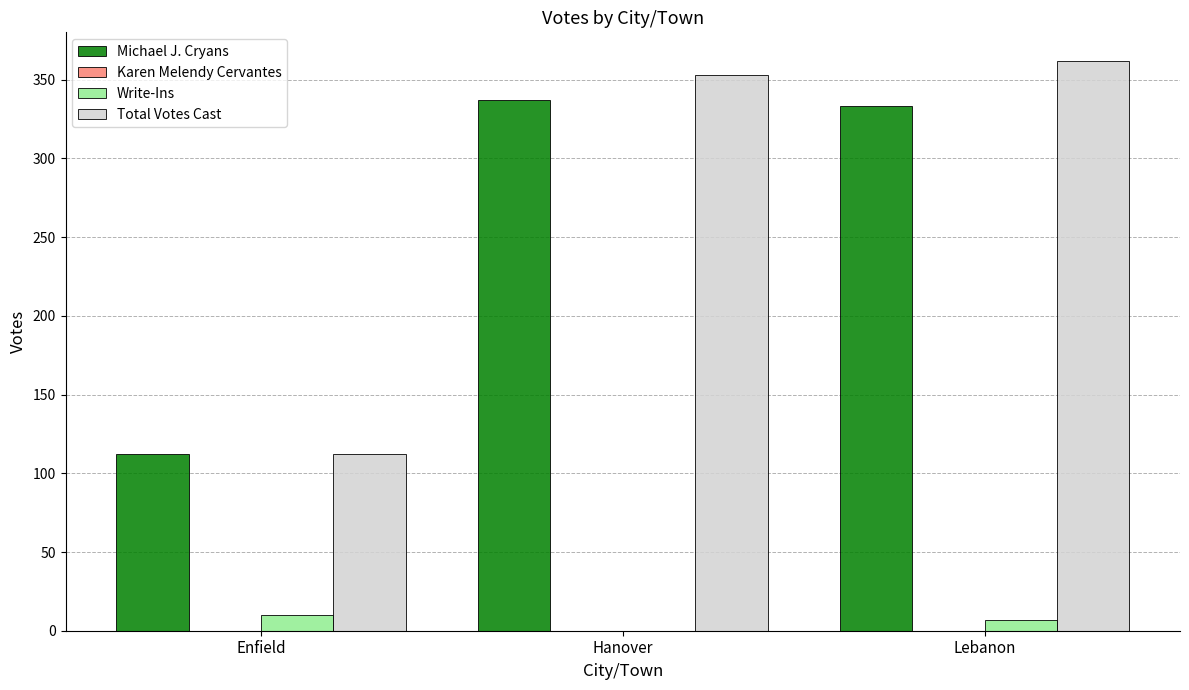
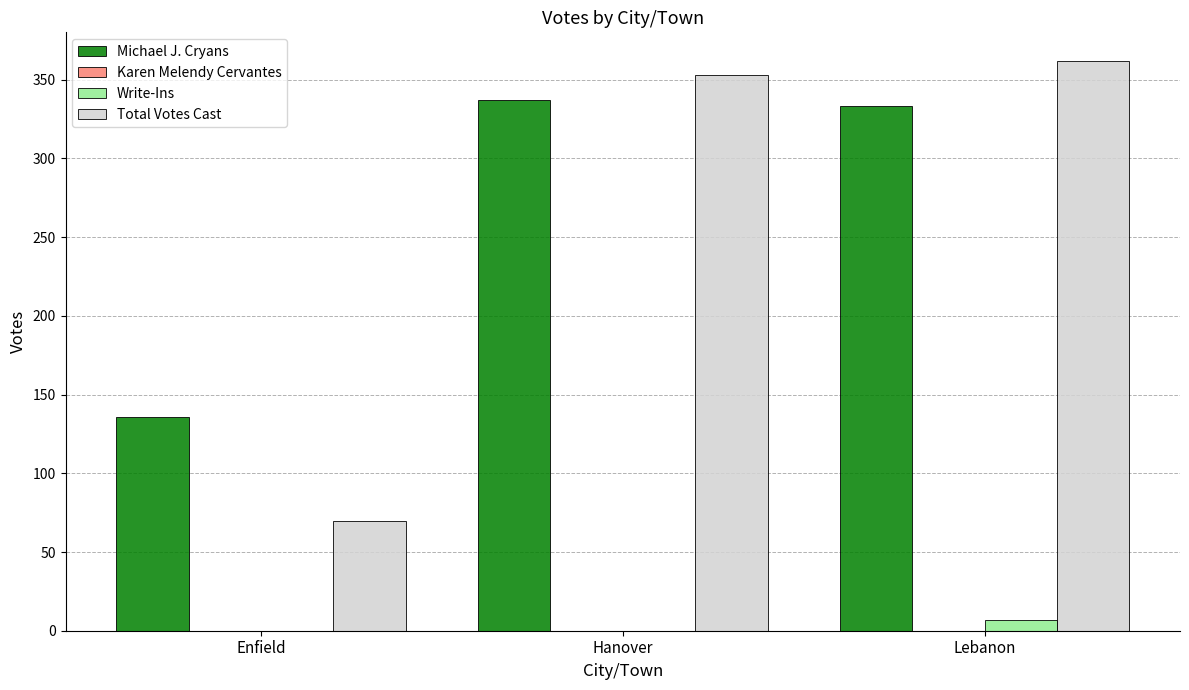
Michael J. Cryans, Enfield: 112 -> 136
Write-Ins, Enfield: 10 -> 0
Total Votes Cast, Enfield: 112 -> 70
